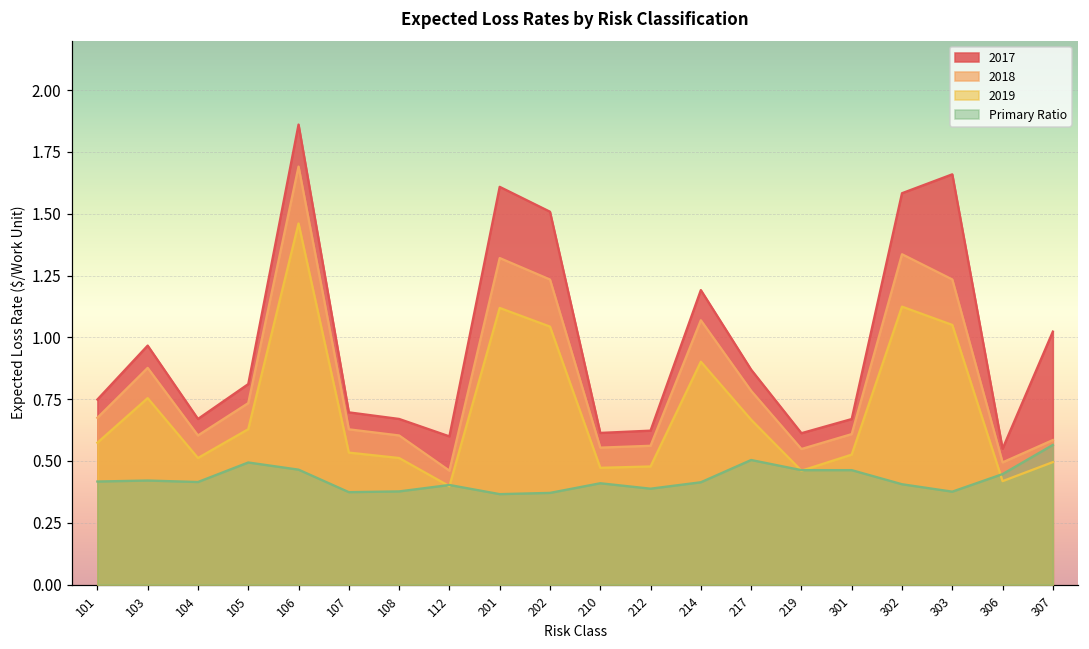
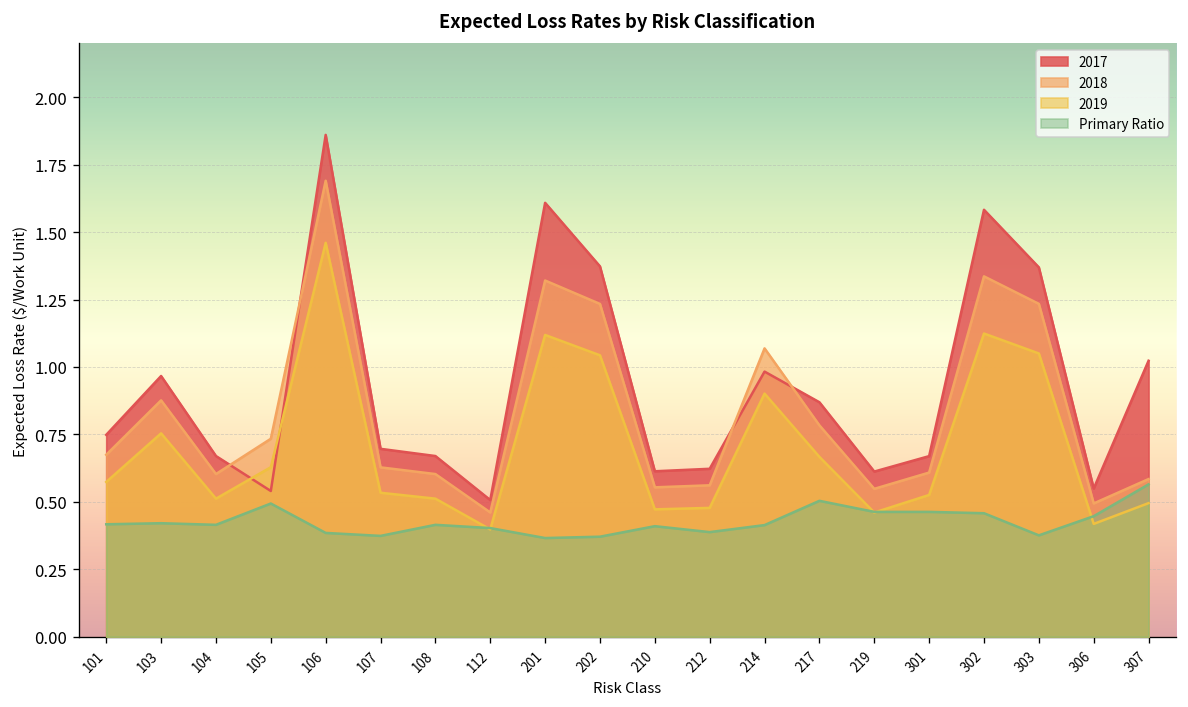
2017, 105: 0.81 -> 0.54
Primary Ratio, 106: 0.47 -> 0.39
Primary Ratio, 108: 0.38 -> 0.42
2017, 112: 0.60 -> 0.51
2017, 202: 1.51 -> 1.37
2017, 214: 1.19 -> 0.98
Primary Ratio, 302: 0.41 -> 0.46
2017, 303: 1.66 -> 1.37
